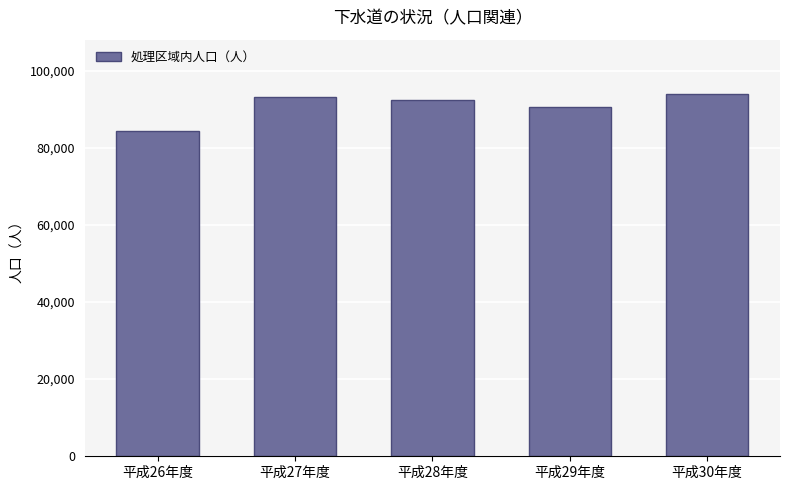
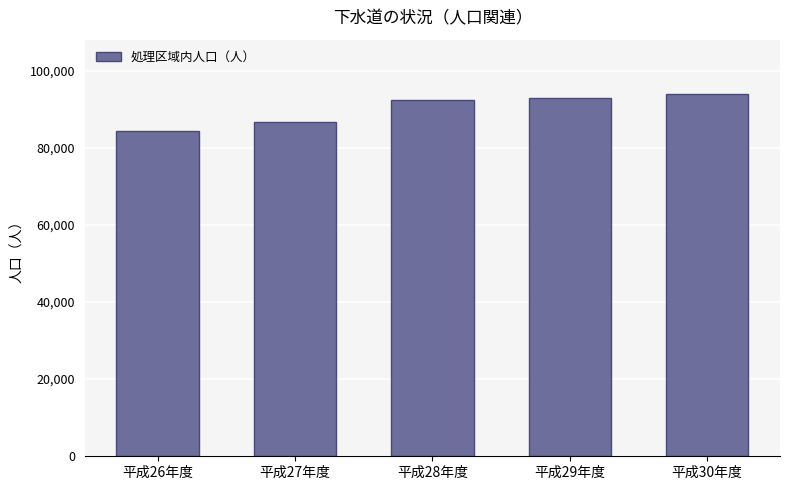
平成27年度: 93,000 -> 87,000
平成29年度: 90,000 -> 93,000
